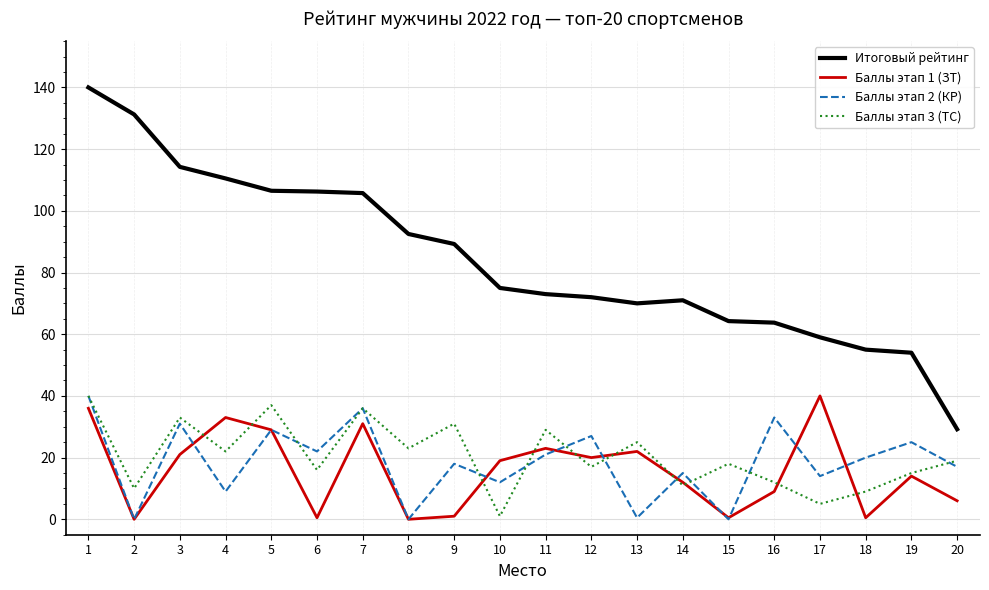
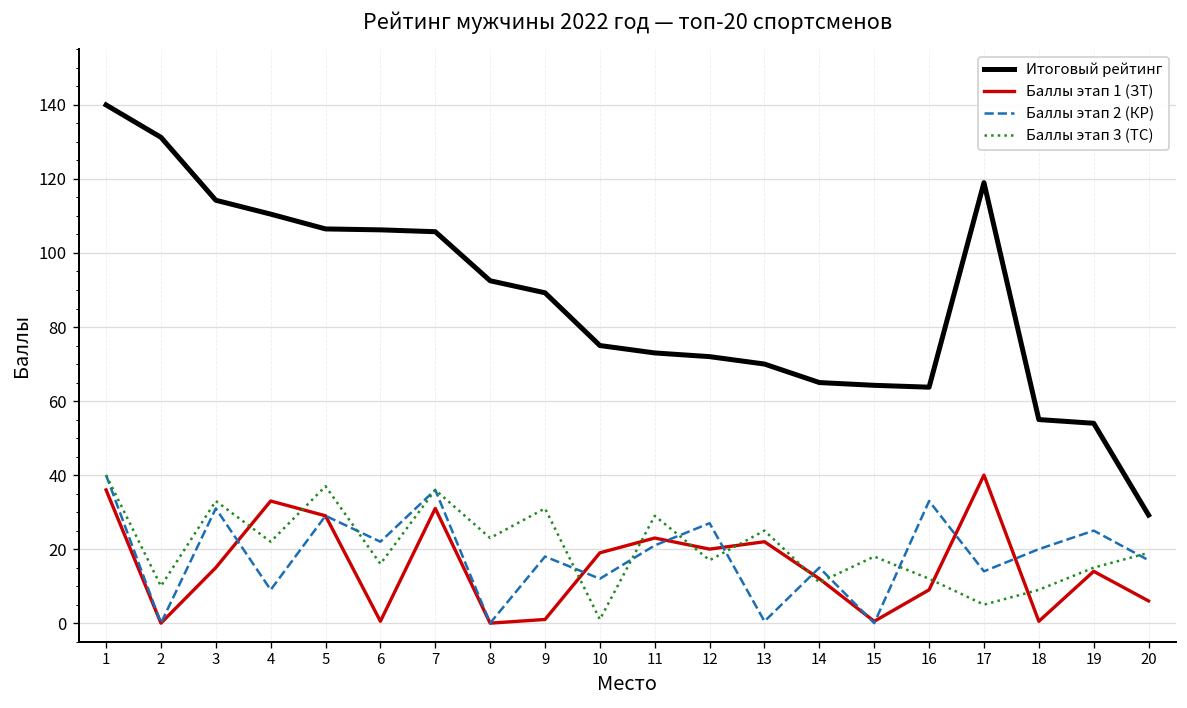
Баллы этап 1 (ЗТ), 3: 21 -> 15
Итоговый рейтинг, 14: 71 -> 65
Итоговый рейтинг, 17: 59 -> 119
